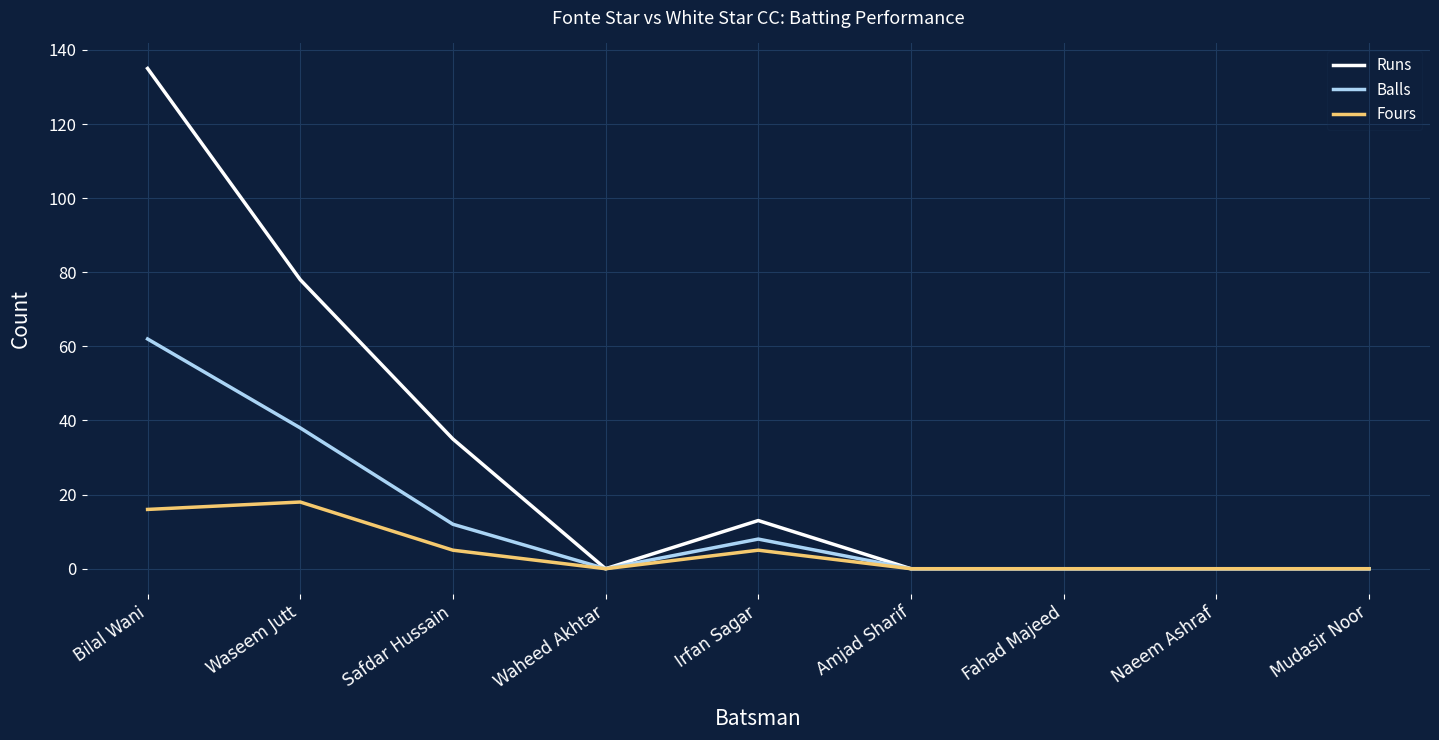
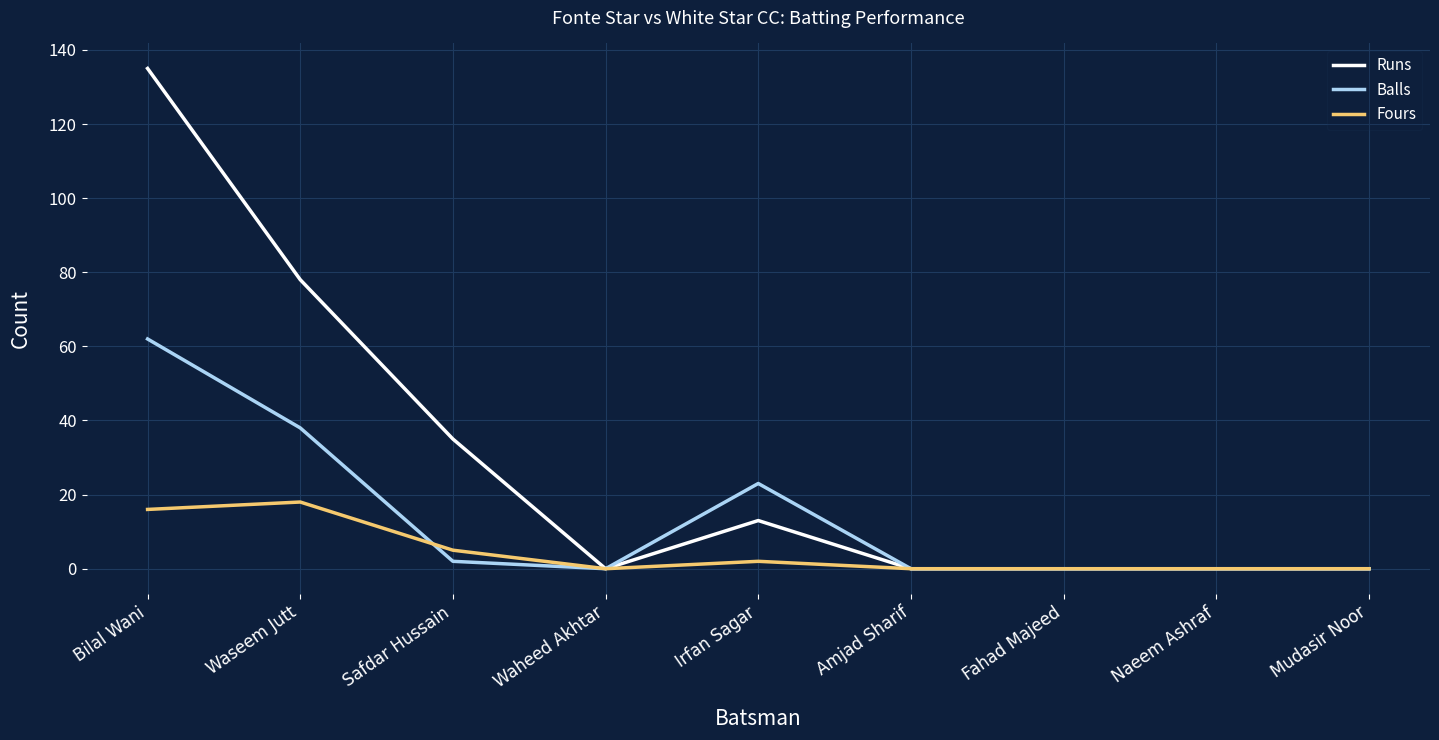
Balls, Safdar Hussain: 12 -> 2
Balls, Irfan Sagar: 8 -> 23
Fours, Irfan Sagar: 5 -> 2
